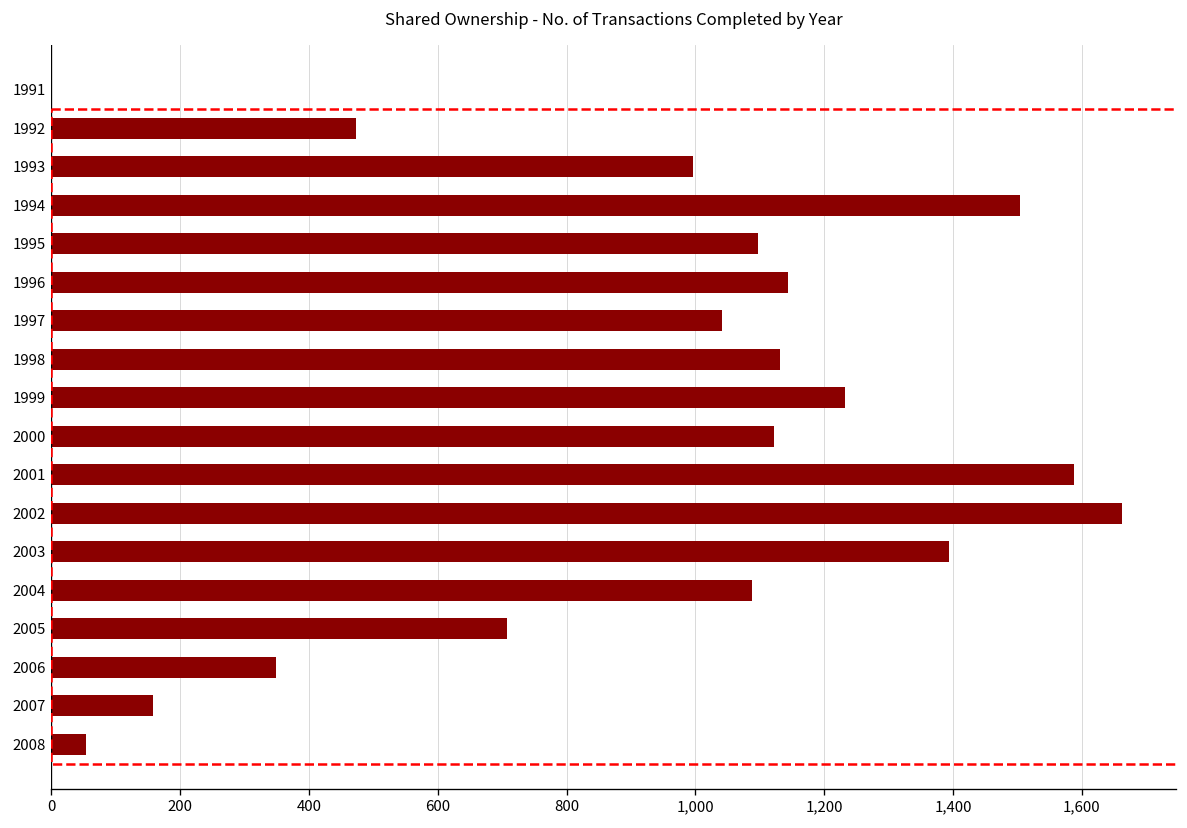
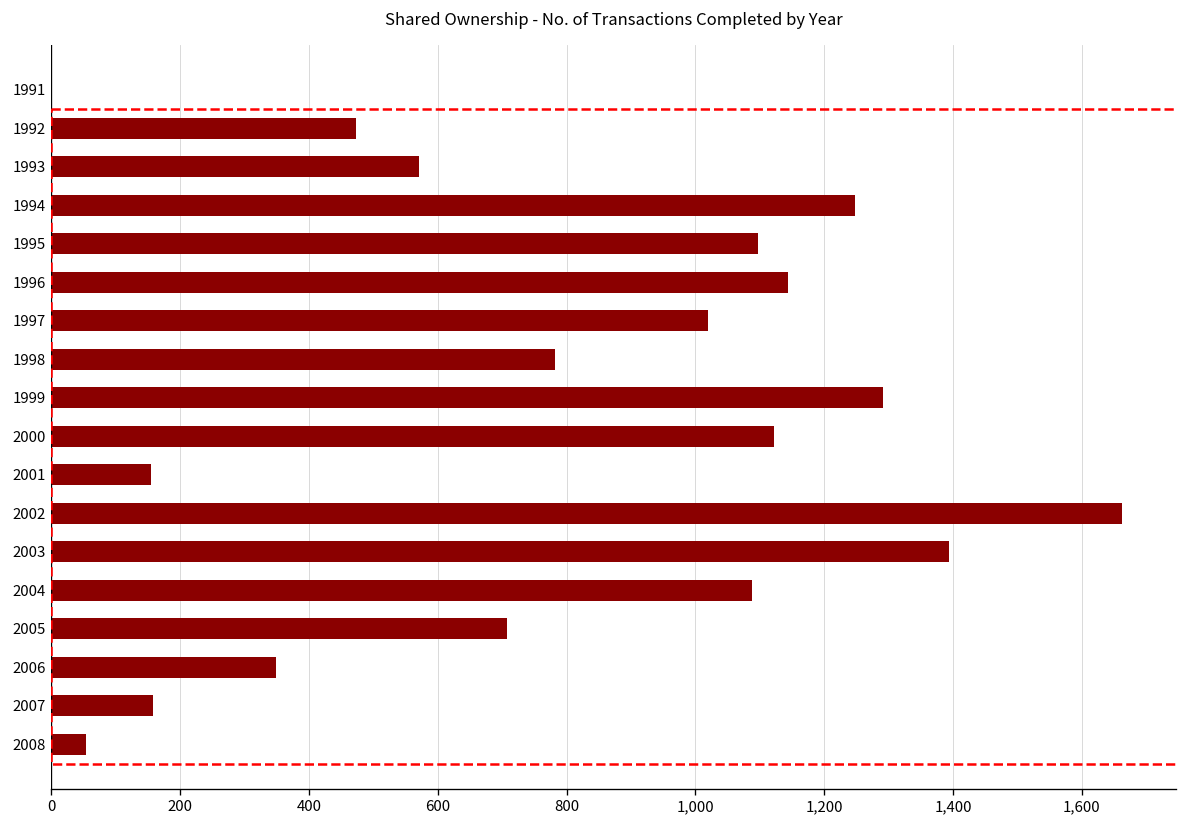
1993: 1,000 -> 570
1994: 1,500 -> 1,250
1997: 1,040 -> 1,020
1998: 1,130 -> 780
1999: 1,230 -> 1,290
2001: 1,590 -> 160
